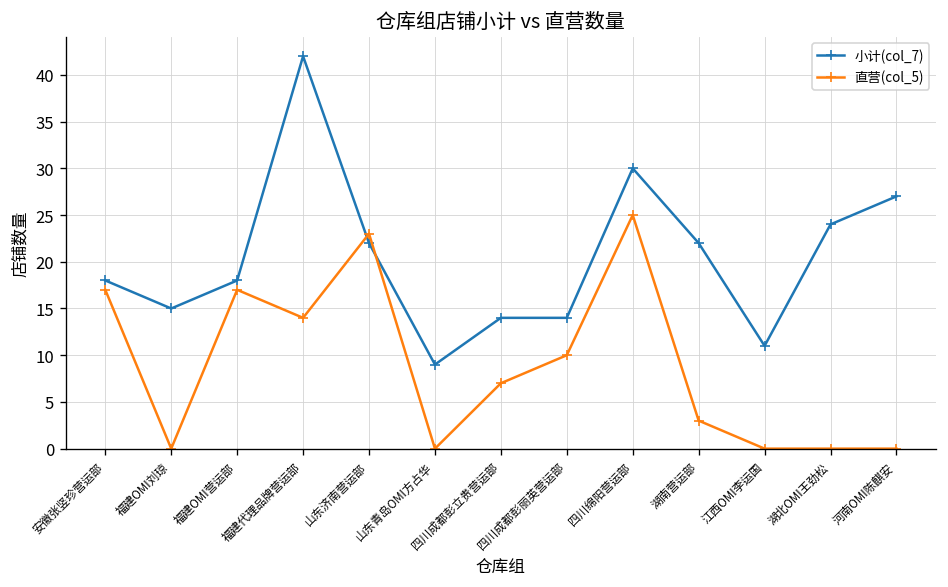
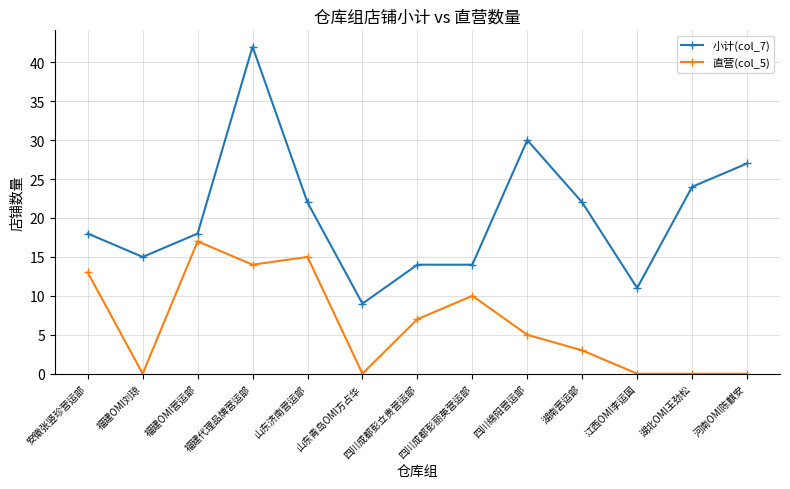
直营(col_5), 安徽张竖珍营运部: 17 -> 13
直营(col_5), 山东济南营运部: 23 -> 15
直营(col_5), 四川绵阳营运部: 25 -> 5
